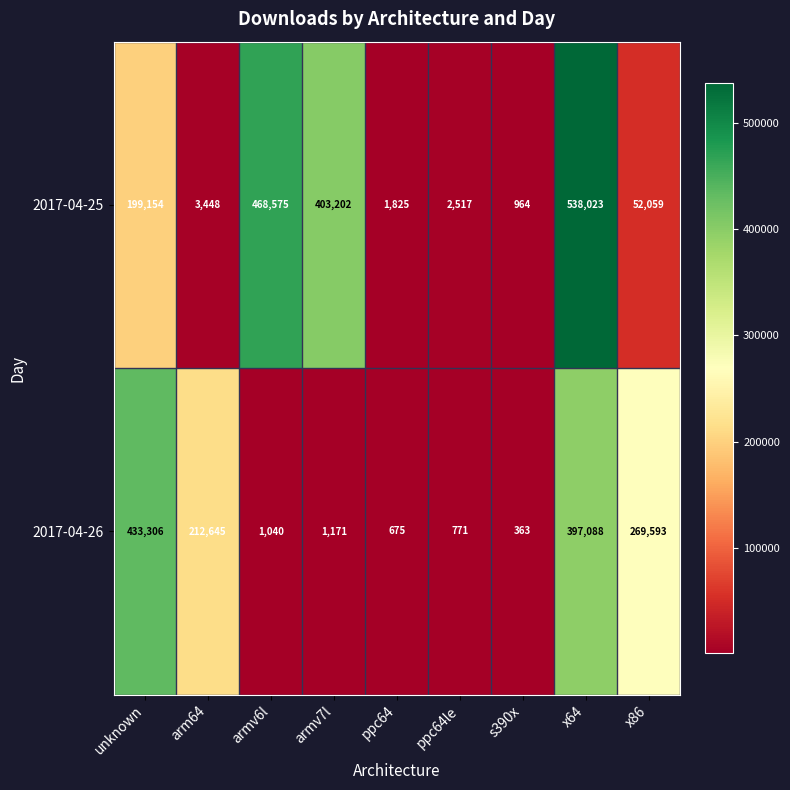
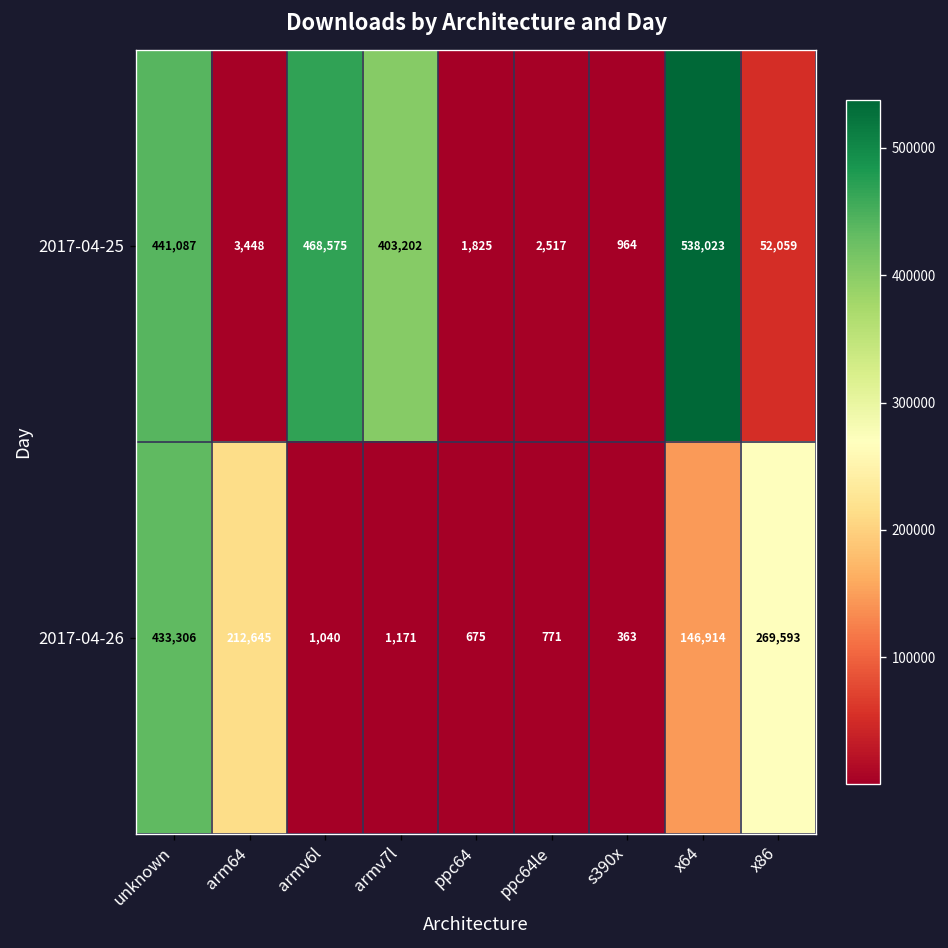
2017-04-25, unknown: 199,154 -> 441,087
2017-04-26, x64: 397,088 -> 146,914
